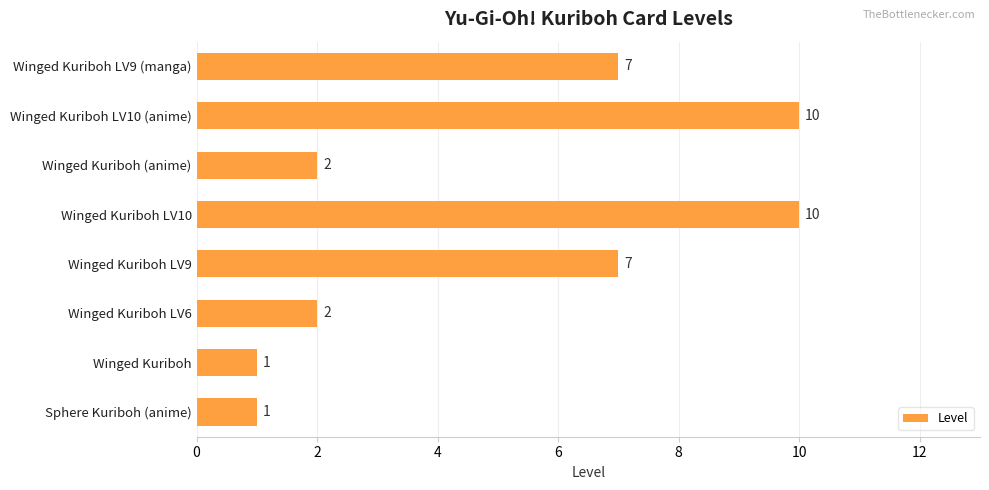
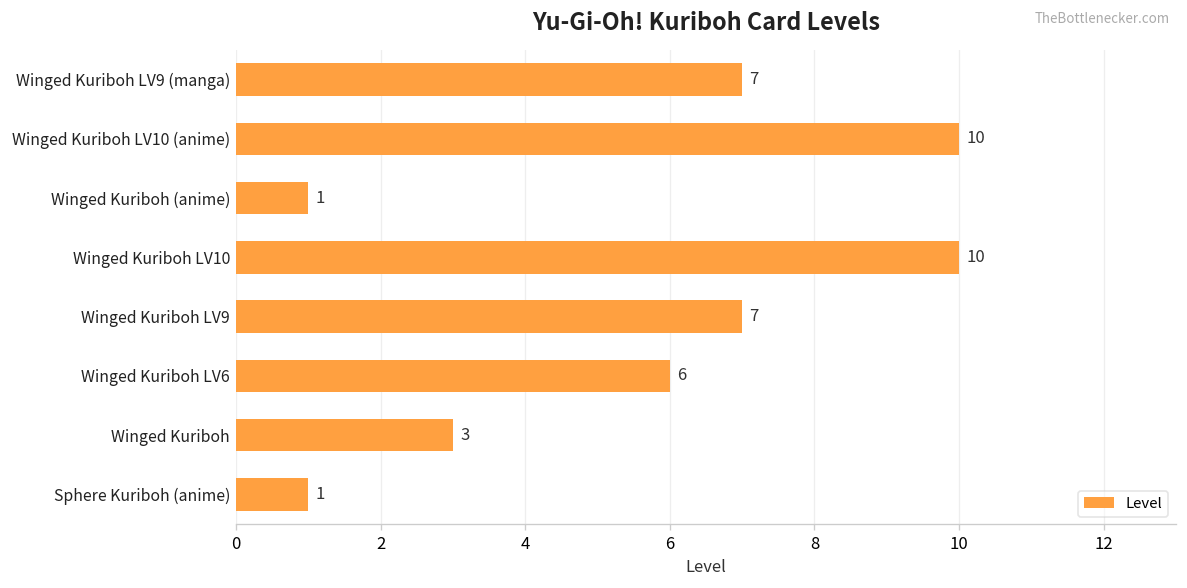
Winged Kuriboh (anime): 2 -> 1
Winged Kuriboh LV6: 2 -> 6
Winged Kuriboh: 1 -> 3
